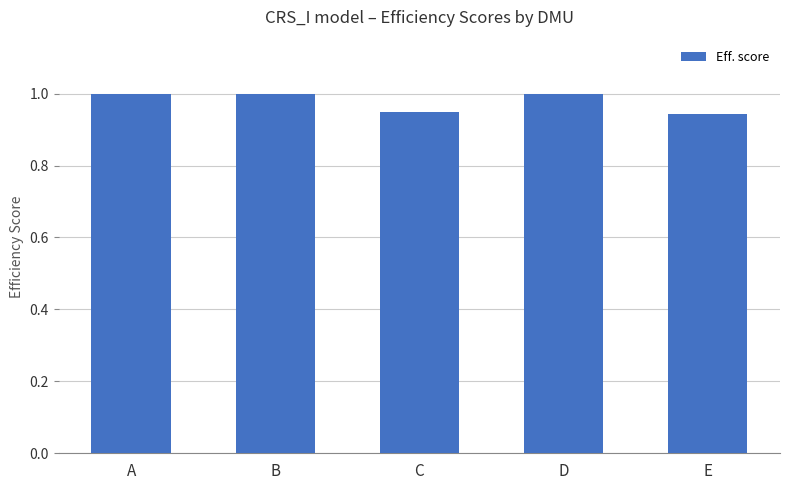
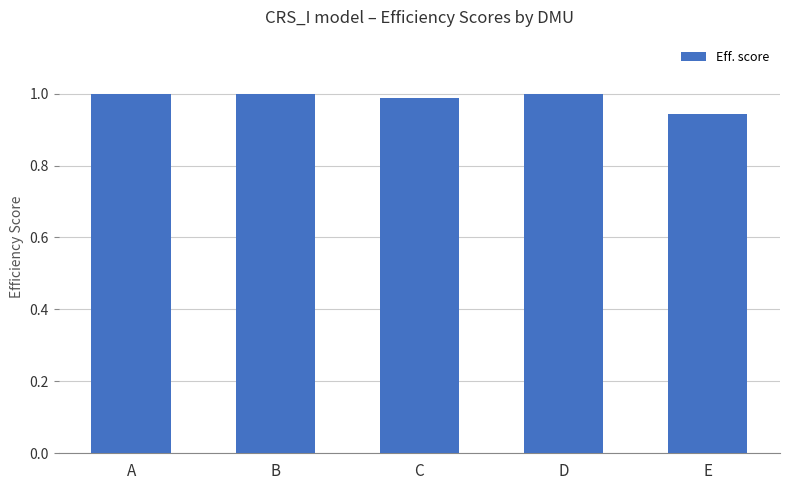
C: 0.95 -> 0.99
